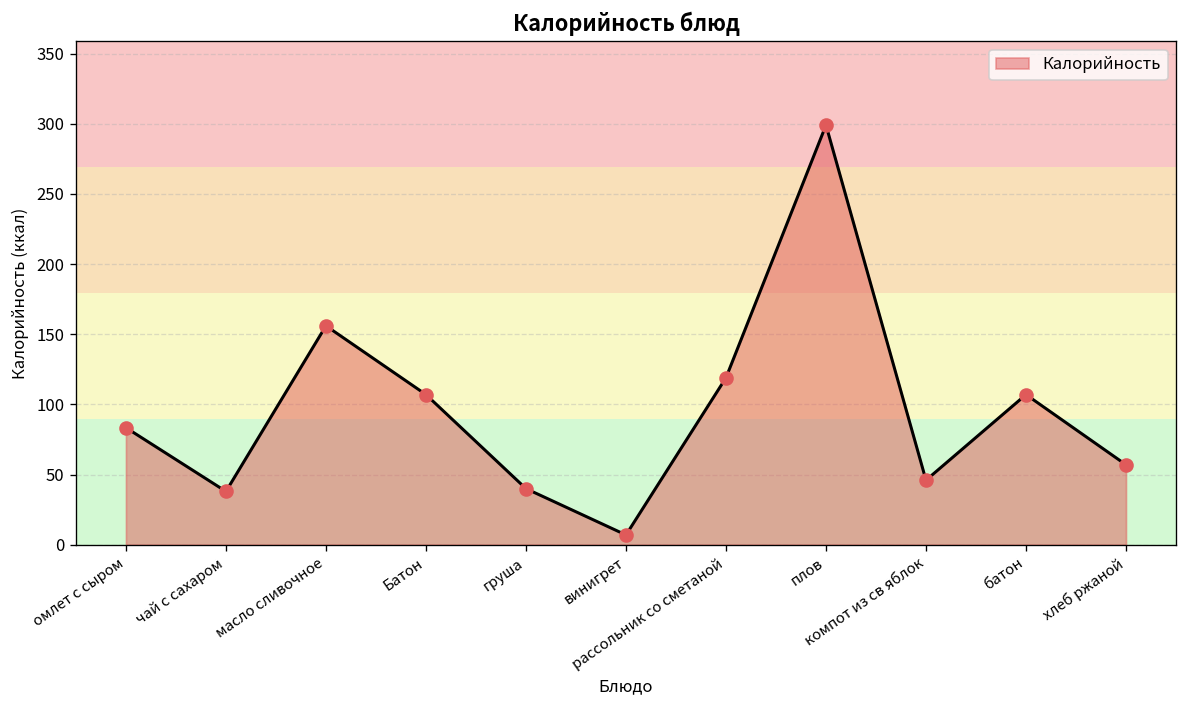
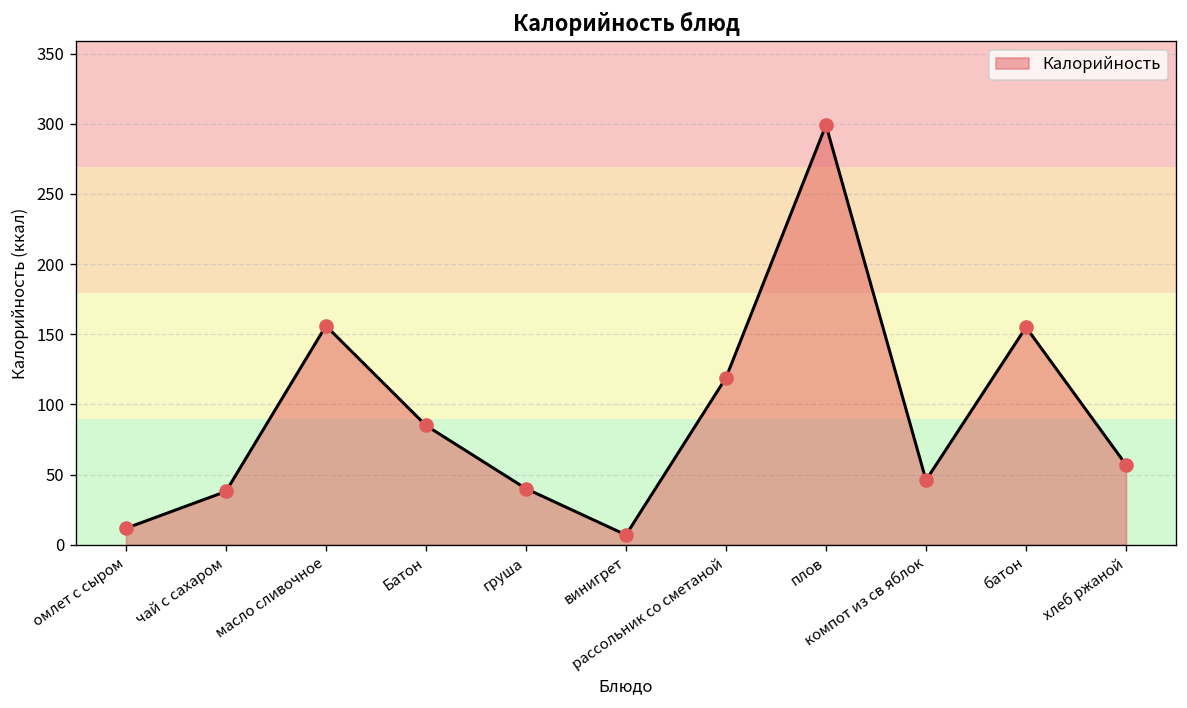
омлет с сыром: 83 -> 12
Батон: 107 -> 85
батон: 107 -> 155
